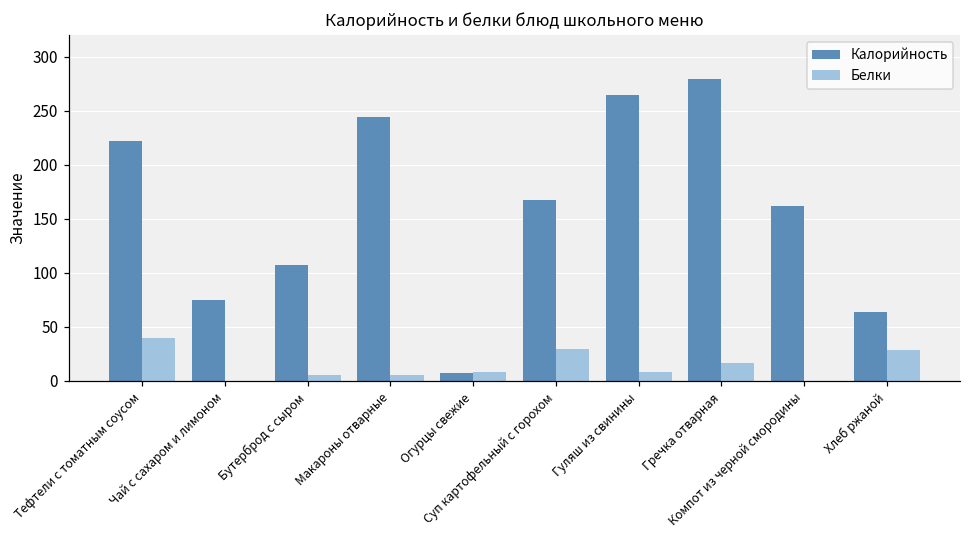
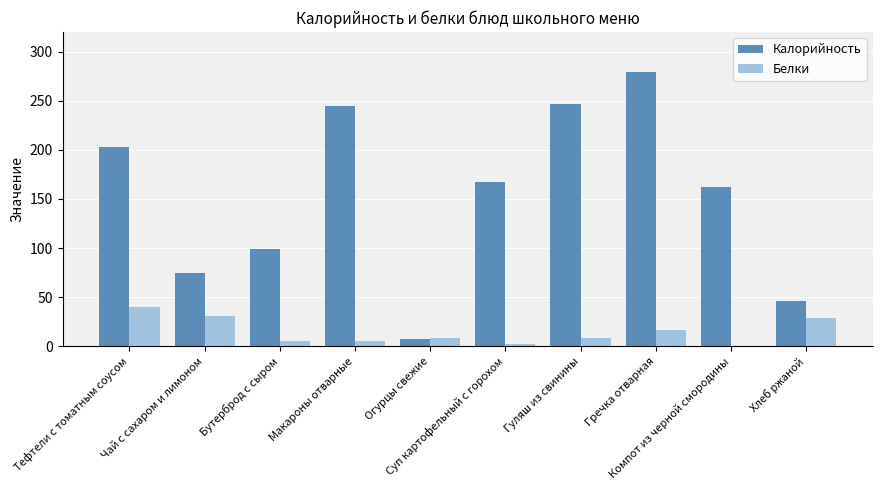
Калорийность, Тефтели с томатным соусом: 220 -> 200
Белки, Чай с сахаром и лимоном: 0 -> 30
Калорийность, Бутерброд с сыром: 110 -> 100
Белки, Суп картофельный с горохом: 30 -> 0
Калорийность, Гуляш из свинины: 270 -> 250
Калорийность, Хлеб ржаной: 60 -> 50
